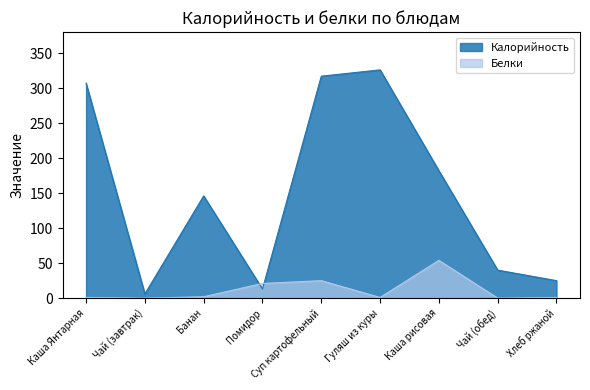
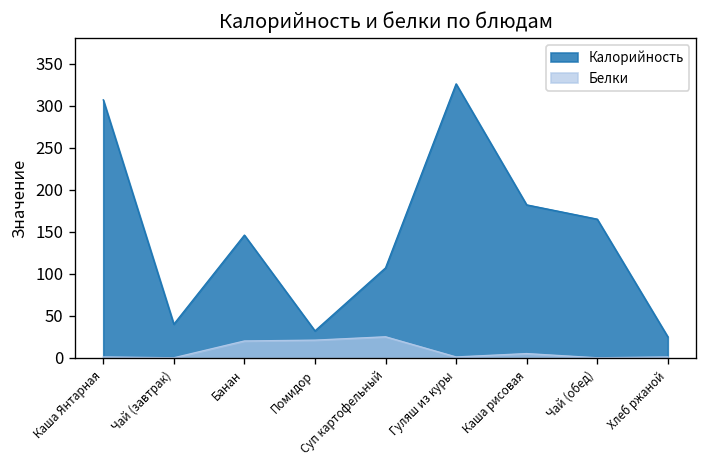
Калорийность, Чай (завтрак): 10 -> 40
Белки, Банан: 0 -> 20
Калорийность, Помидор: 10 -> 30
Калорийность, Суп картофельный: 320 -> 110
Белки, Каша рисовая: 50 -> 10
Калорийность, Чай (обед): 40 -> 170
